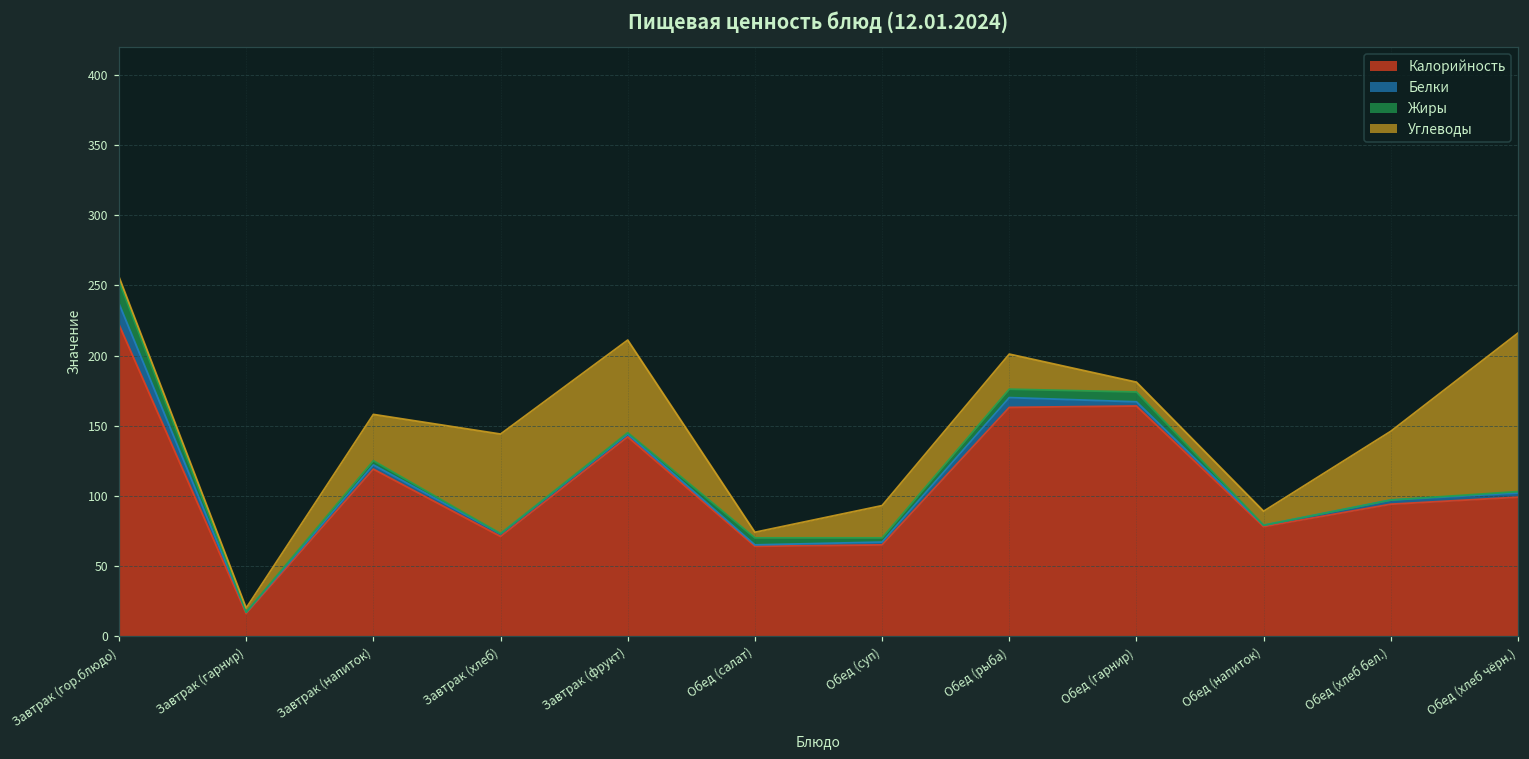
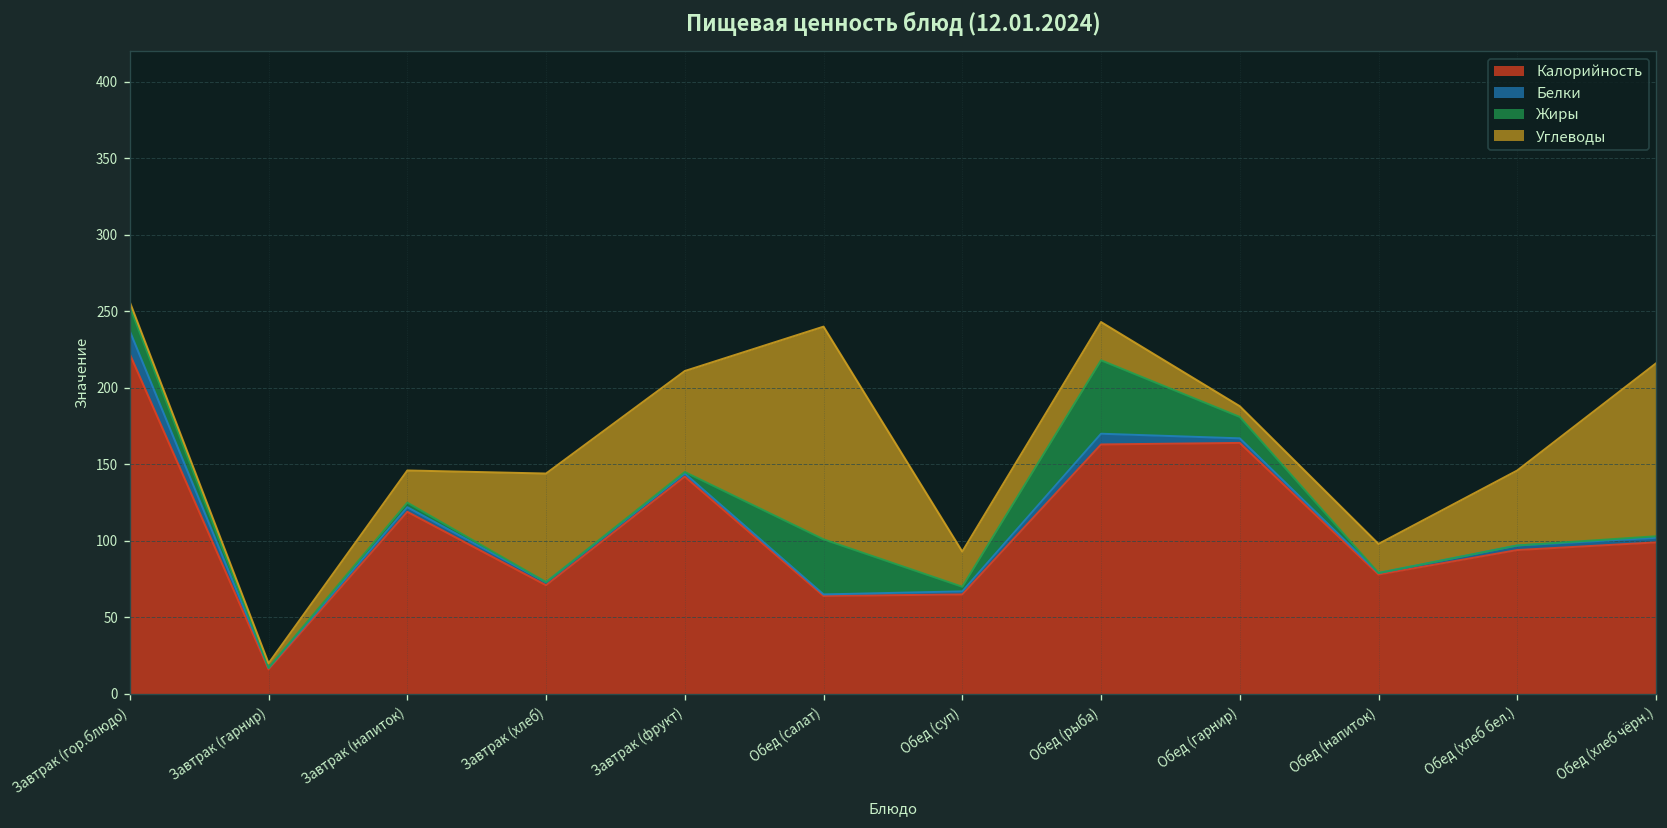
Углеводы, Завтрак (напиток): 33 -> 21
Жиры, Обед (салат): 5 -> 36
Углеводы, Обед (салат): 4 -> 139
Жиры, Обед (рыба): 6 -> 48
Жиры, Обед (гарнир): 7 -> 14
Углеводы, Обед (напиток): 10 -> 19
